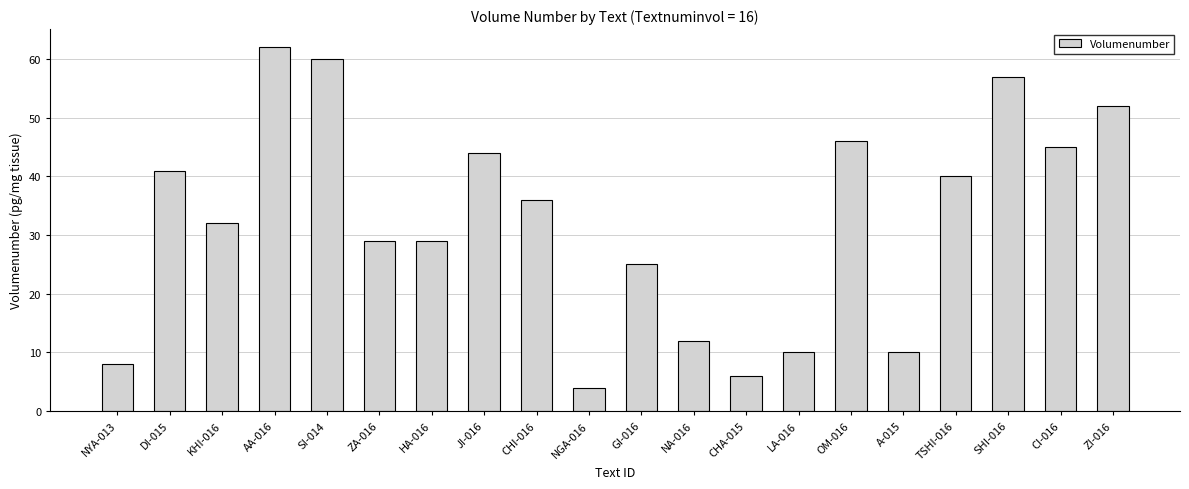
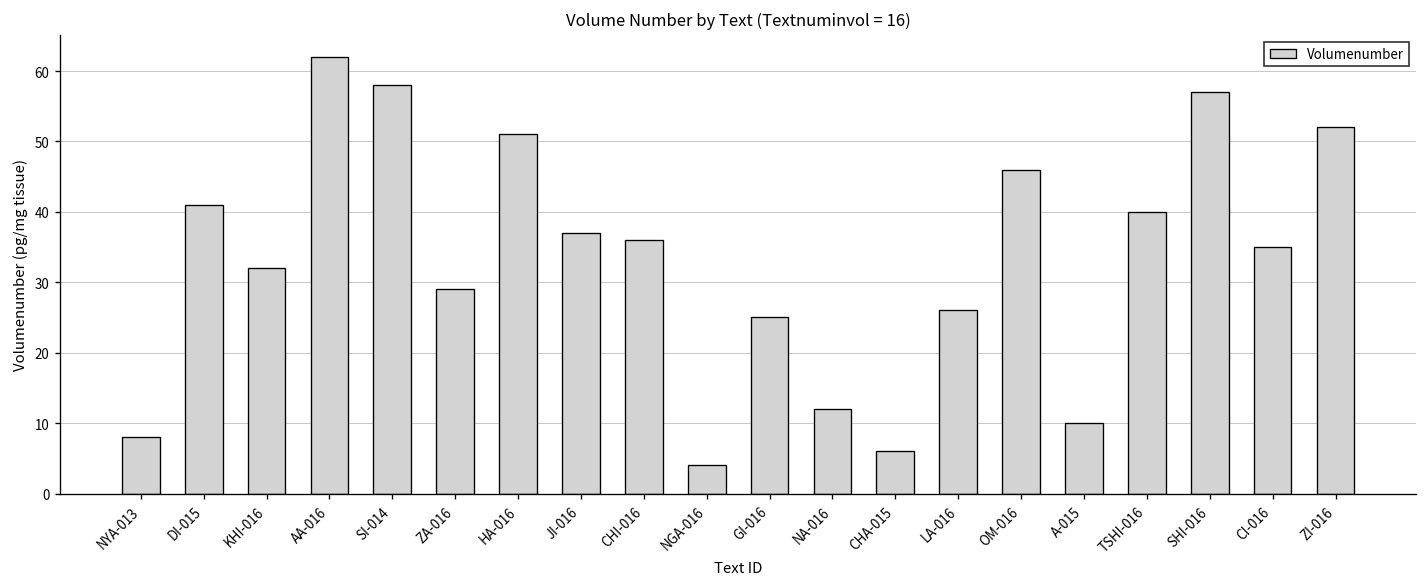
SI-014: 60 -> 58
HA-016: 29 -> 51
JI-016: 44 -> 37
LA-016: 10 -> 26
CI-016: 45 -> 35
